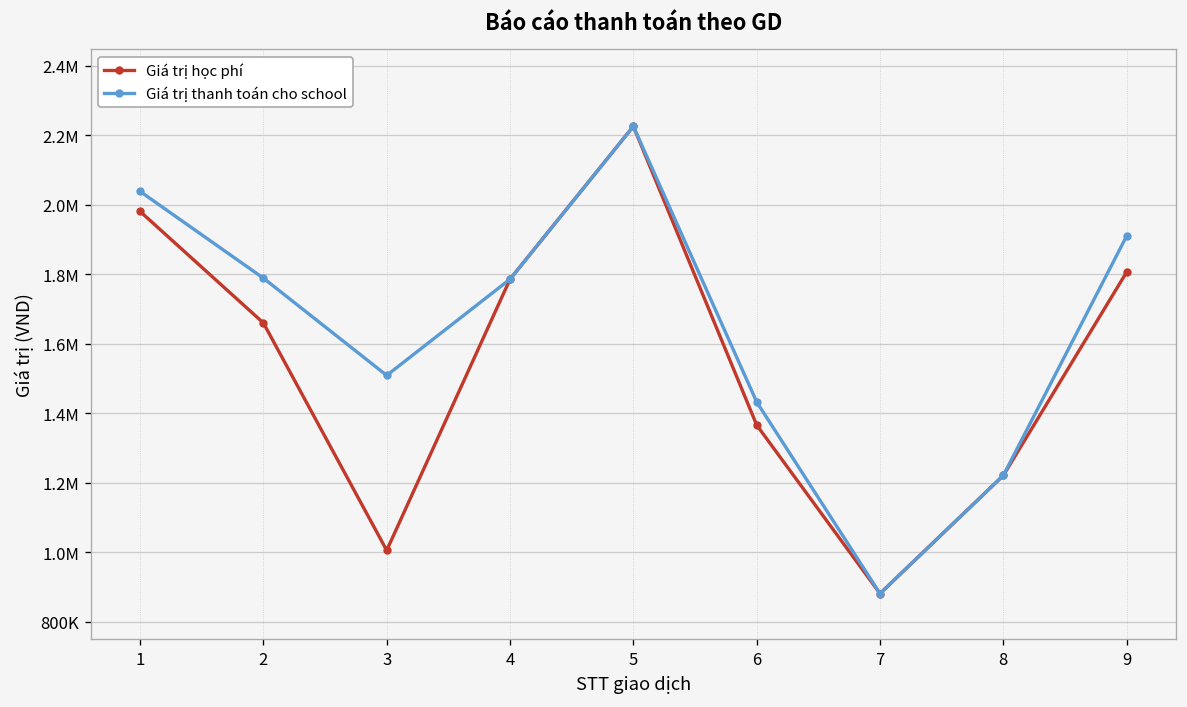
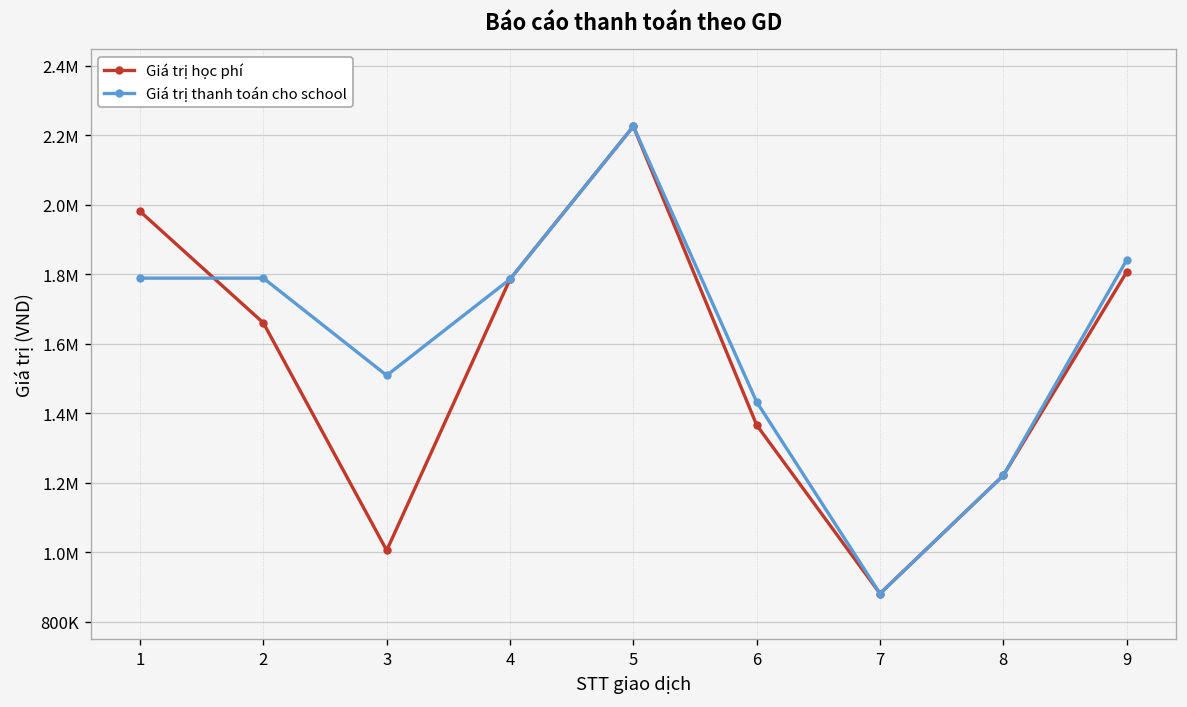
Giá trị thanh toán cho school, 1: 2040000 -> 1790000
Giá trị thanh toán cho school, 9: 1910000 -> 1840000
